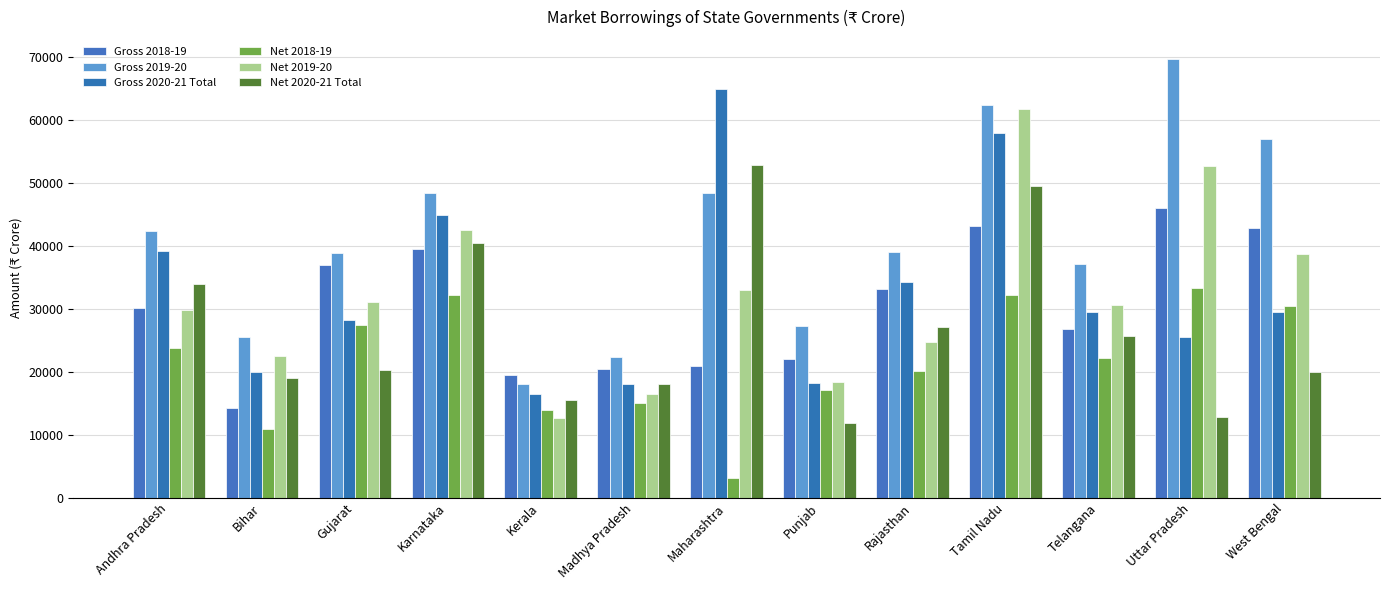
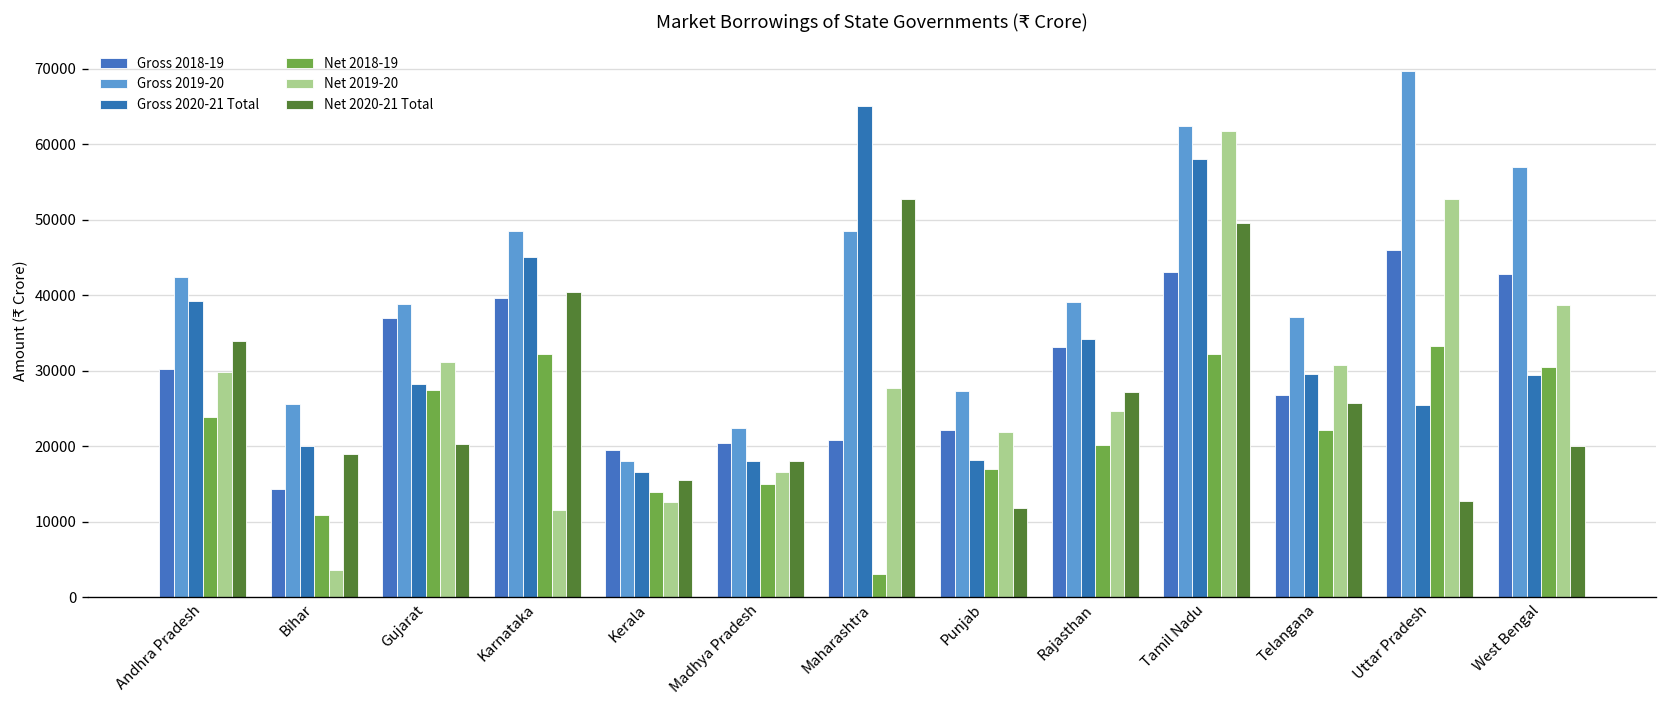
Net 2019-20, Bihar: 23000 -> 4000
Net 2019-20, Karnataka: 43000 -> 12000
Net 2019-20, Maharashtra: 33000 -> 28000
Net 2019-20, Punjab: 18000 -> 22000
